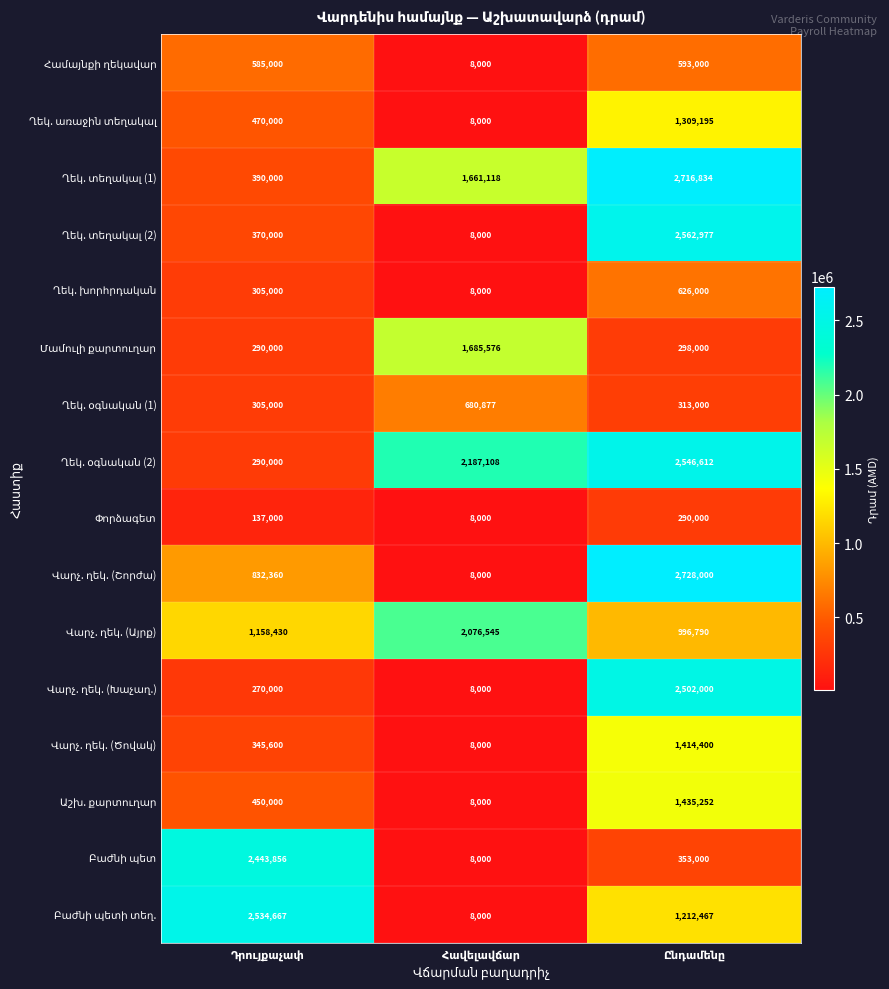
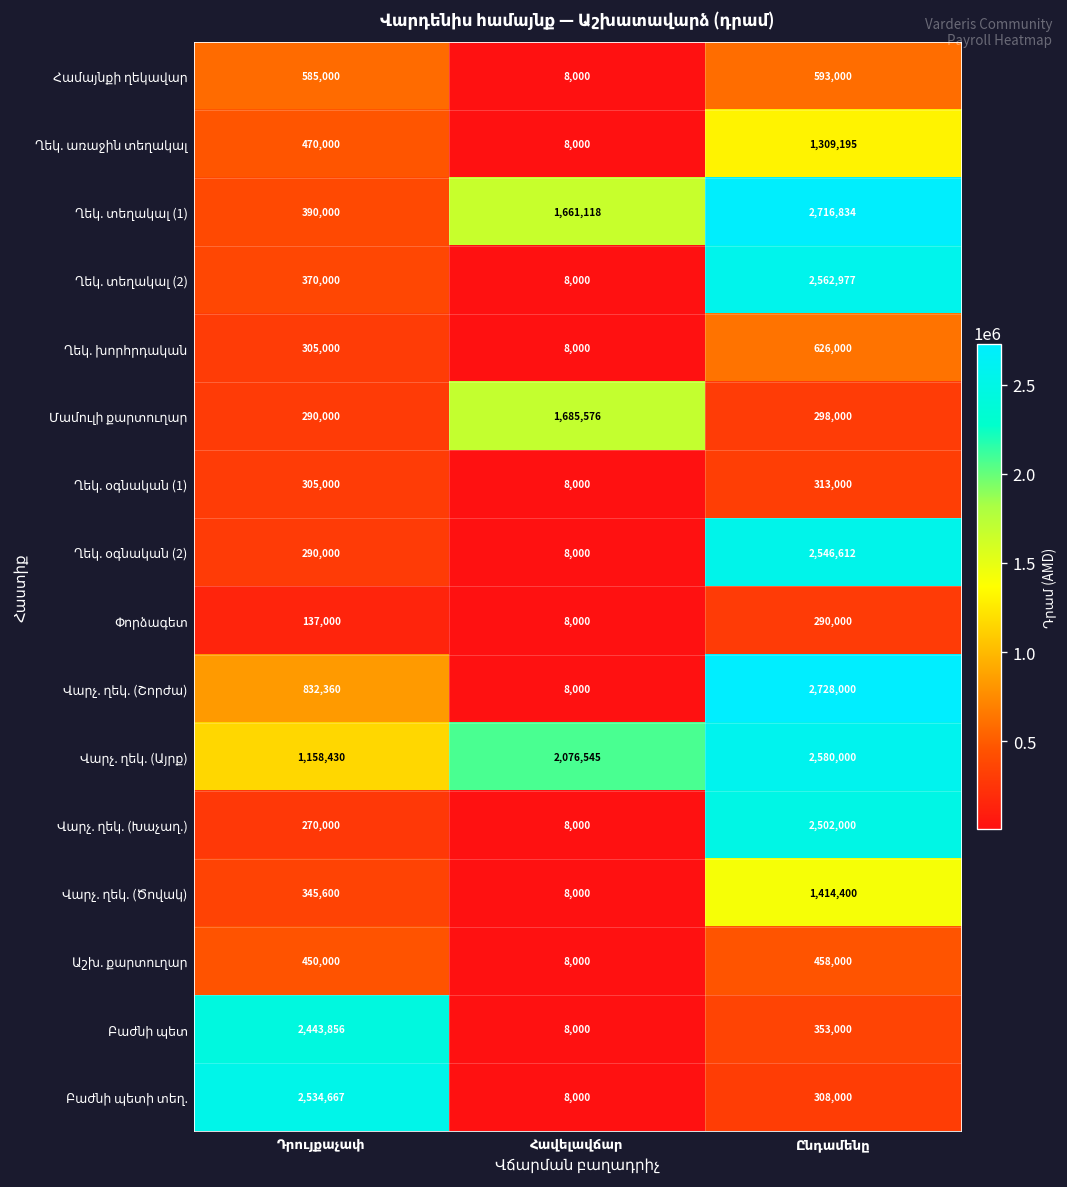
Ղեկ. օգնական (1), Հավելավճար: 680,877 -> 8,000
Ղեկ. օգնական (2), Հավելավճար: 2,187,108 -> 8,000
Վարչ. ղեկ. (Այրք), Ընդամենը: 996,790 -> 2,580,000
Աշխ. քարտուղար, Ընդամենը: 1,435,252 -> 458,000
Բաժնի պետի տեղ., Ընդամենը: 1,212,467 -> 308,000
